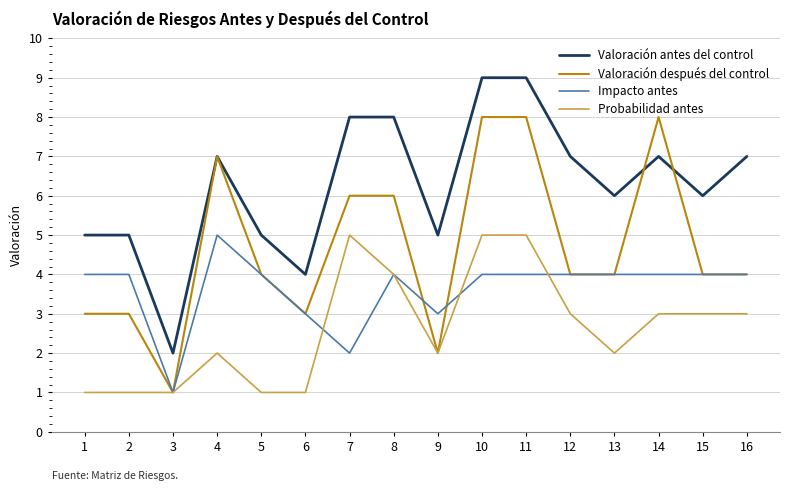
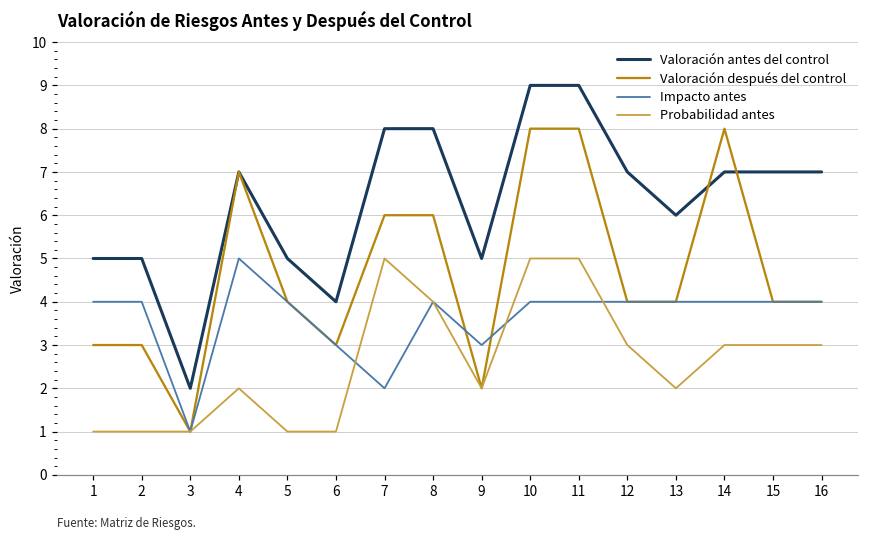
Valoración antes del control, 15: 6 -> 7
